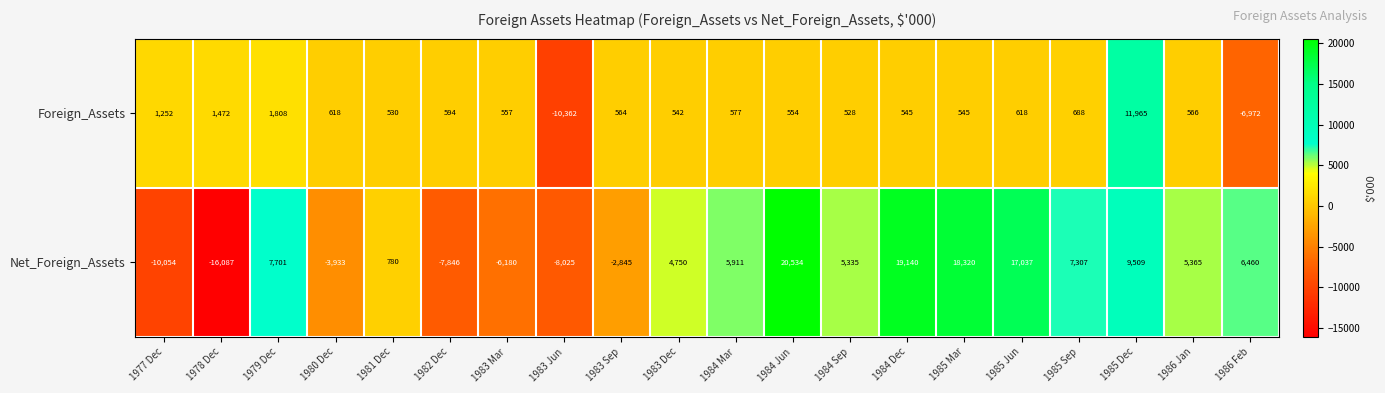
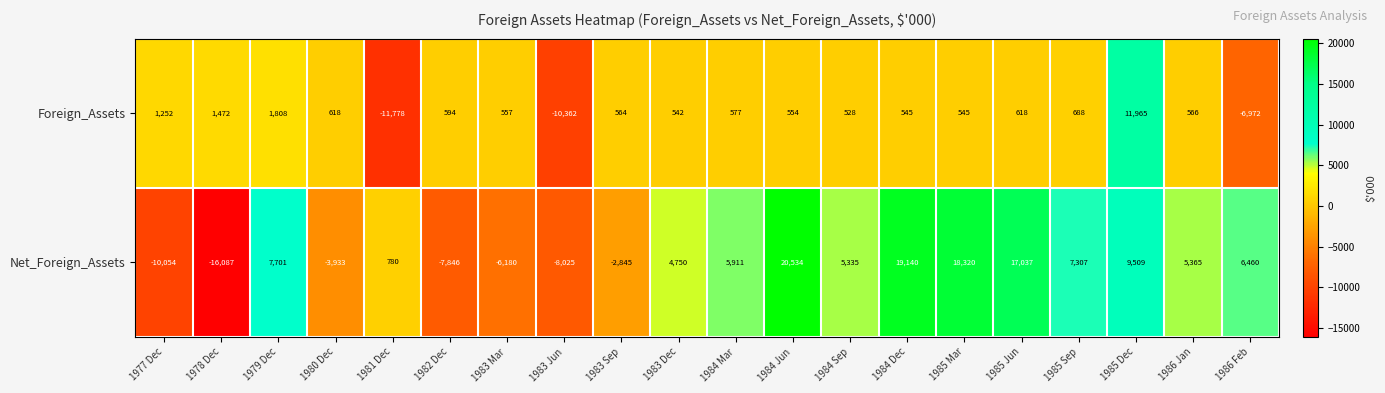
Foreign_Assets, 1981 Dec: 530 -> -11,778
